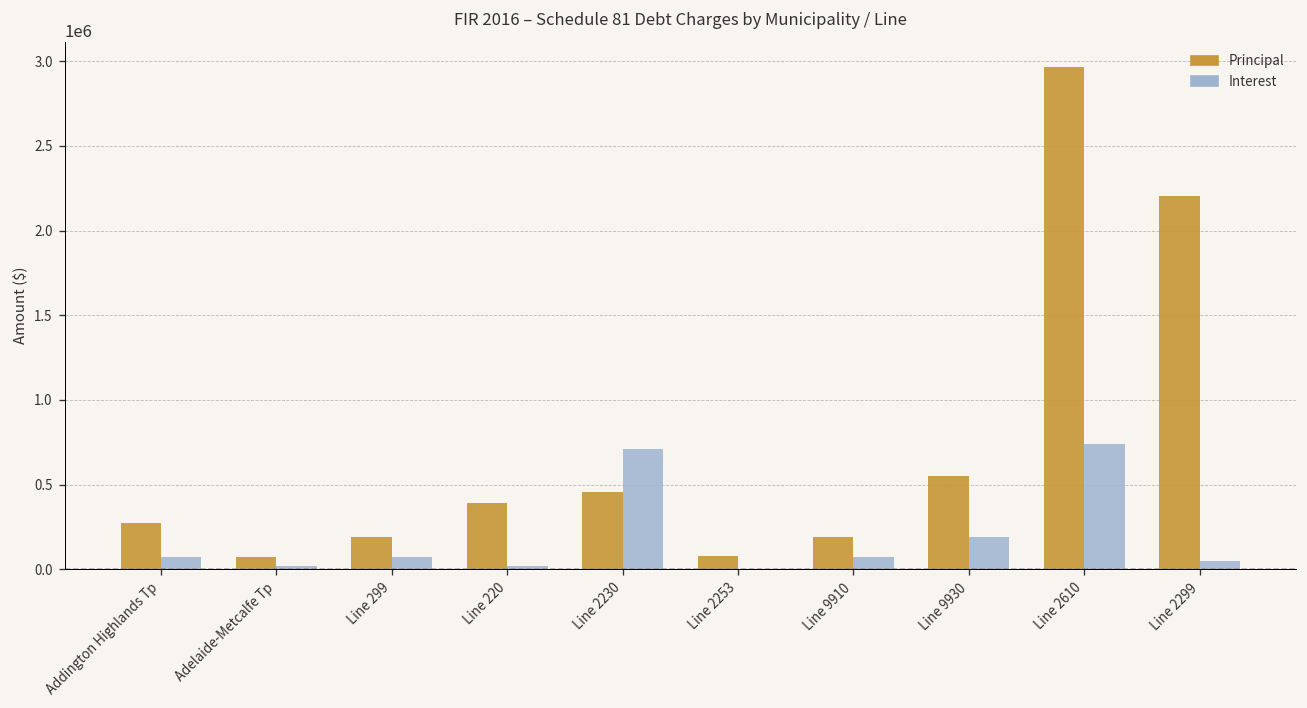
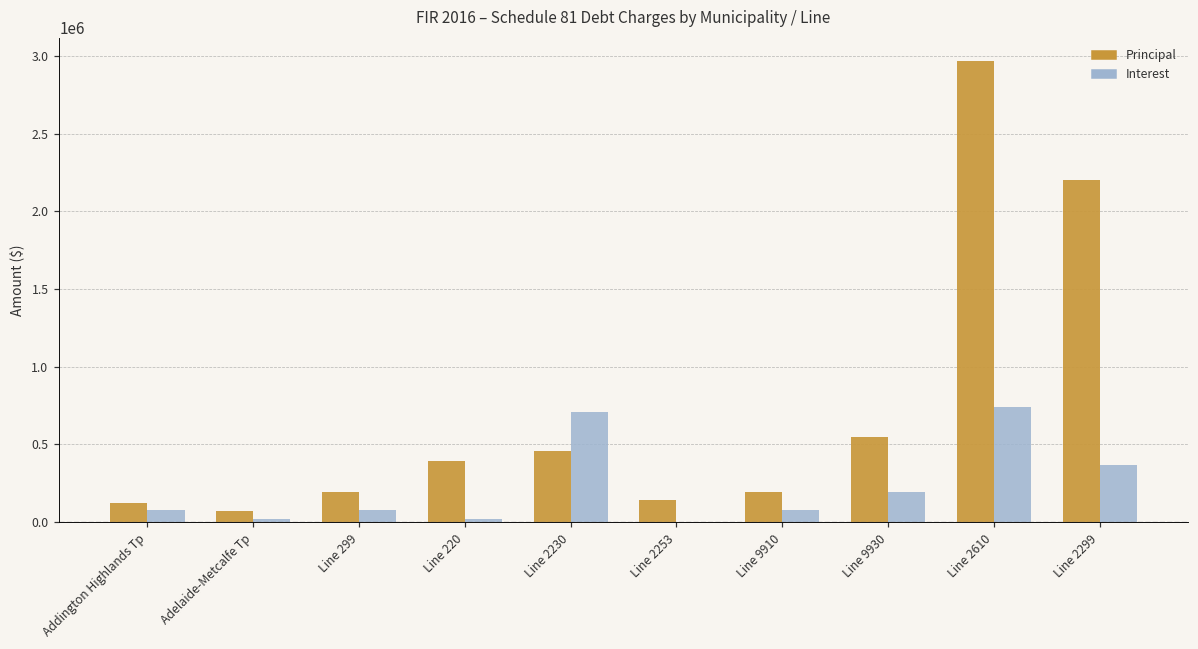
Principal, Addington Highlands Tp: 270000 -> 120000
Principal, Line 2253: 80000 -> 140000
Interest, Line 2299: 50000 -> 360000
